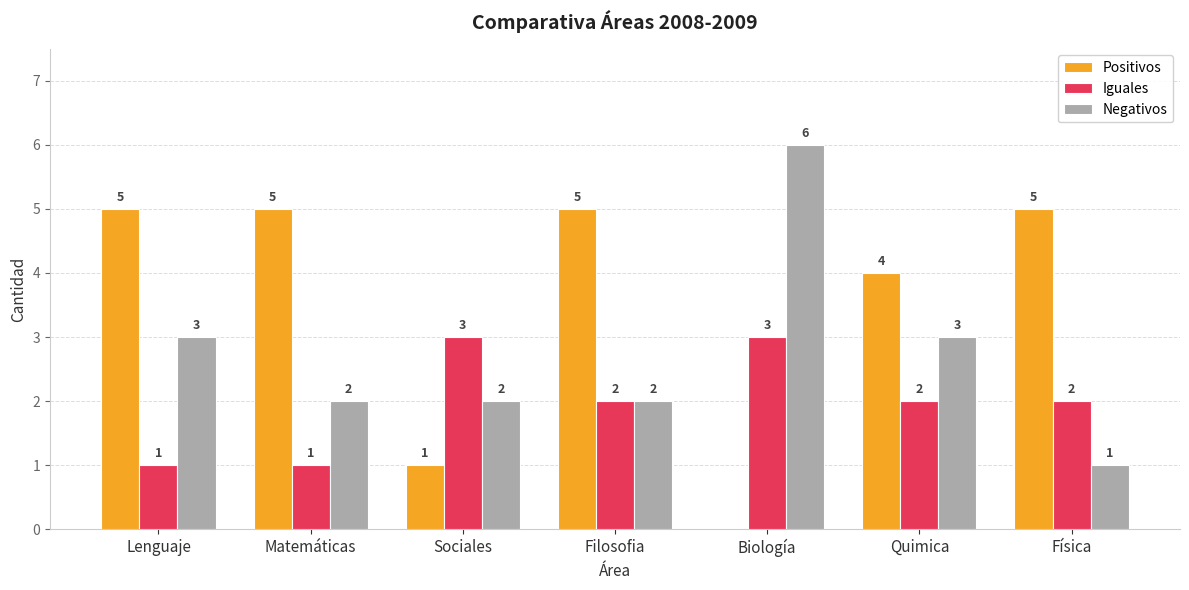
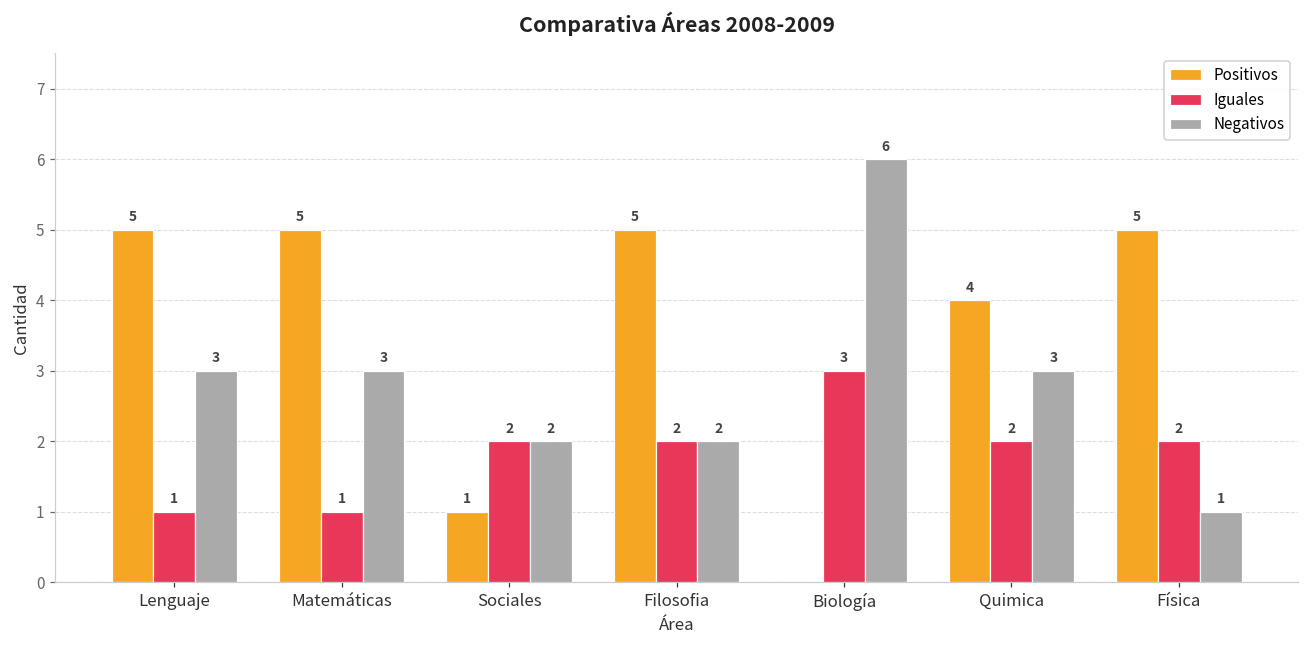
Negativos, Matemáticas: 2 -> 3
Iguales, Sociales: 3 -> 2
